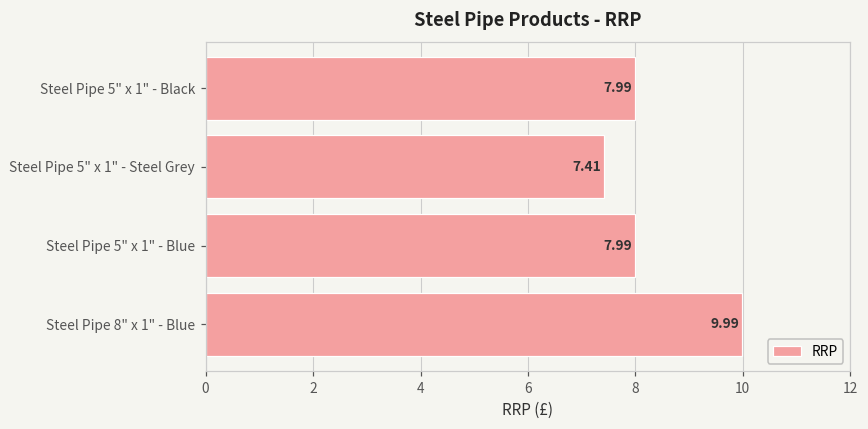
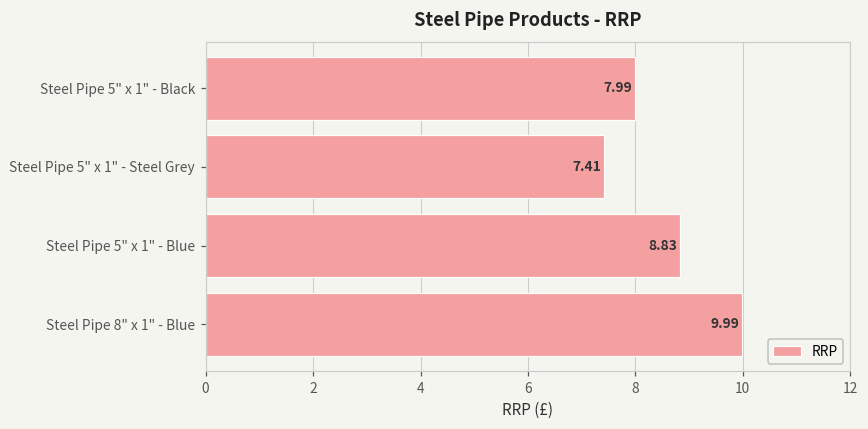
Steel Pipe 5" x 1" - Blue: 7.99 -> 8.83
